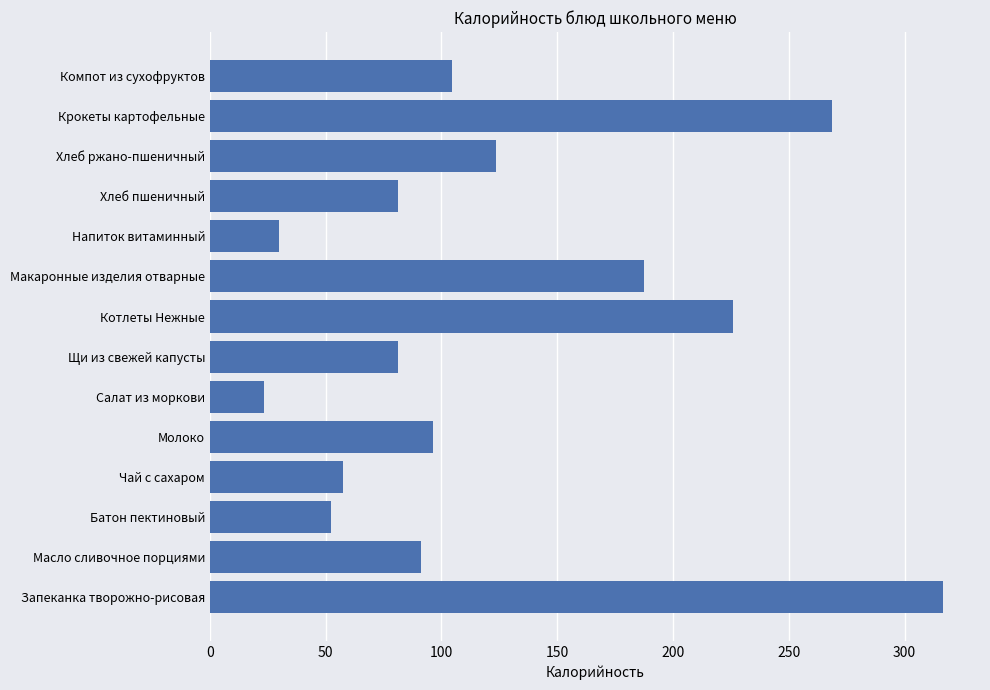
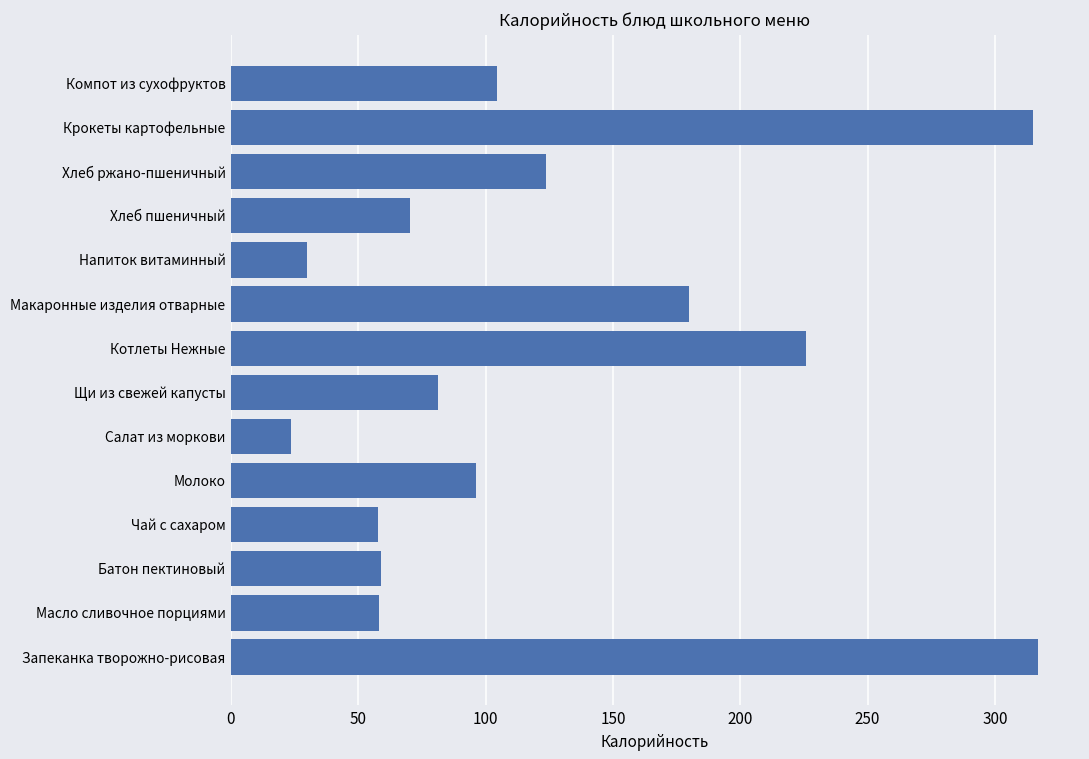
Крокеты картофельные: 269 -> 315
Хлеб пшеничный: 81 -> 70
Макаронные изделия отварные: 188 -> 180
Батон пектиновый: 52 -> 59
Масло сливочное порциями: 91 -> 58
